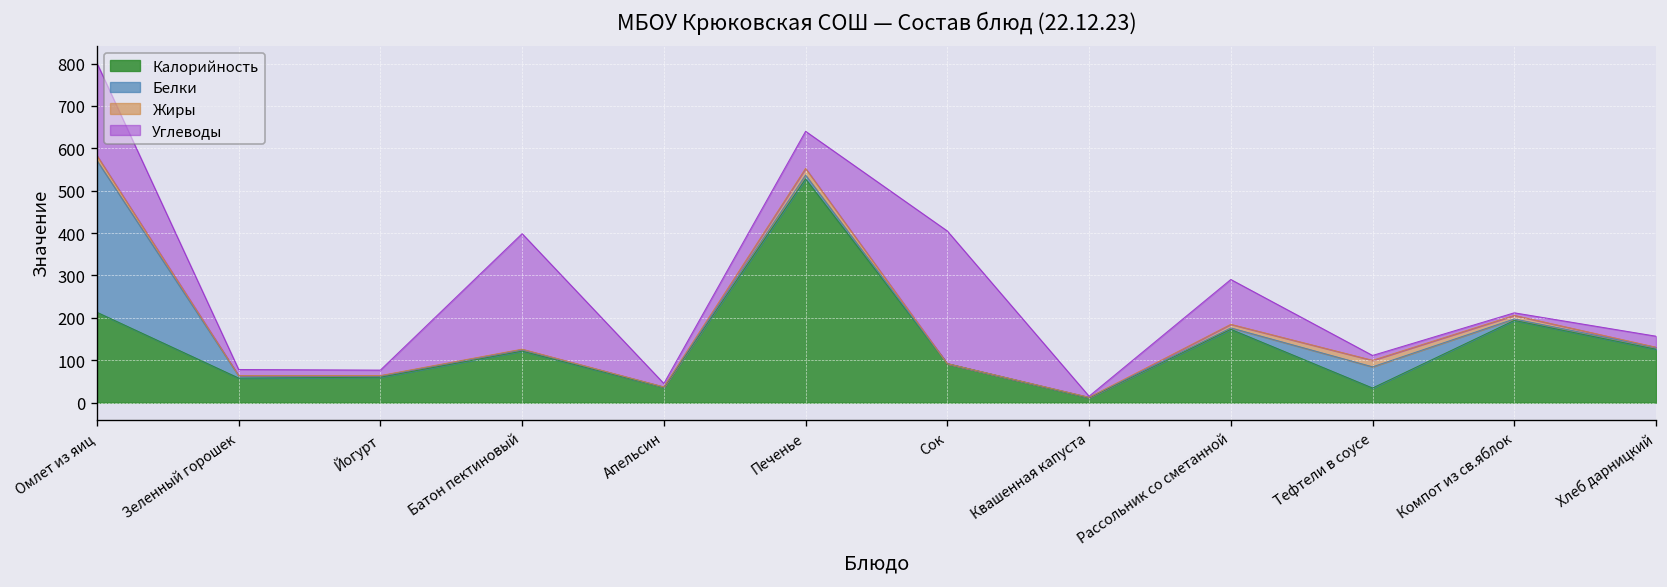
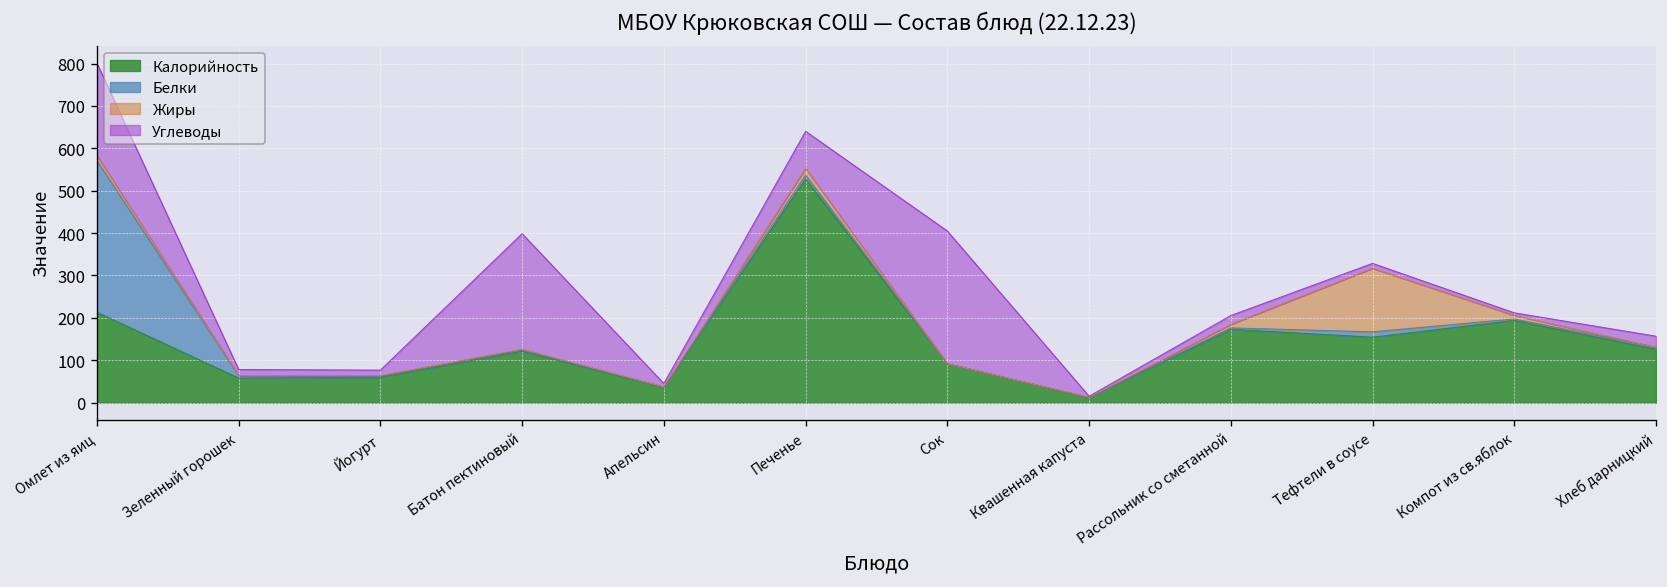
Углеводы, Рассольник со сметанной: 110 -> 20
Калорийность, Тефтели в соусе: 30 -> 150
Белки, Тефтели в соусе: 50 -> 10
Жиры, Тефтели в соусе: 20 -> 150
